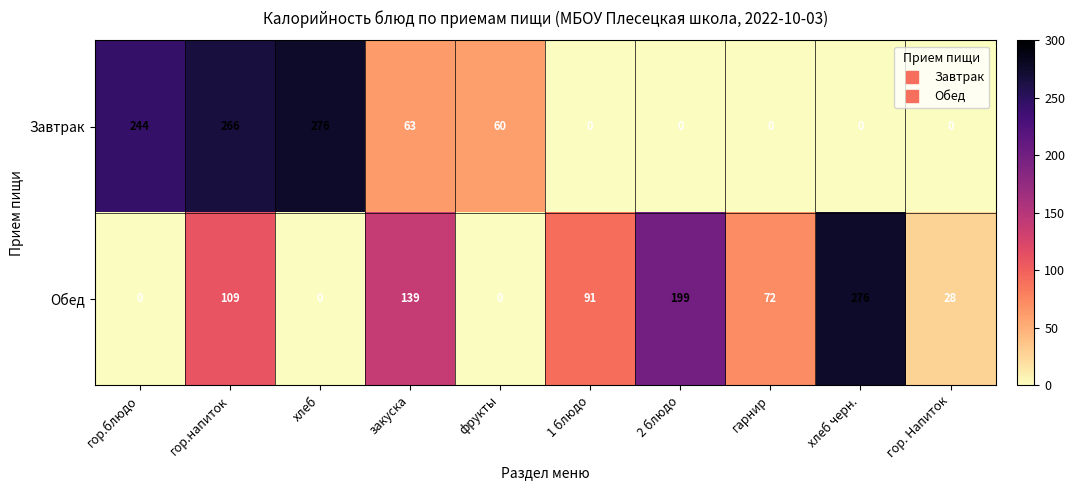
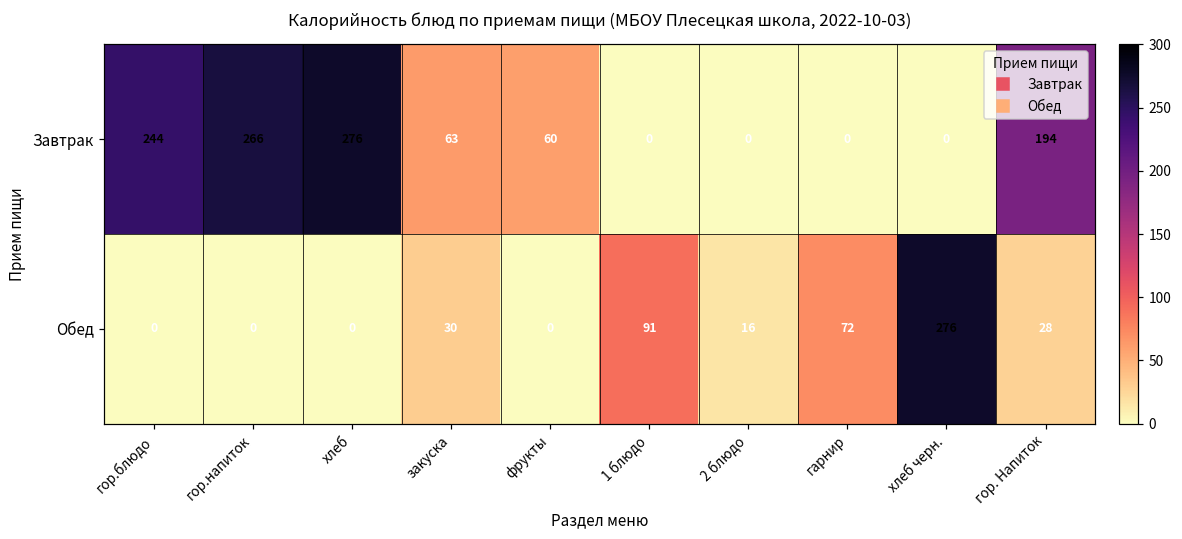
Завтрак, гор. Напиток: 0 -> 194
Обед, гор.напиток: 109 -> 0
Обед, закуска: 139 -> 30
Обед, 2 блюдо: 199 -> 16
